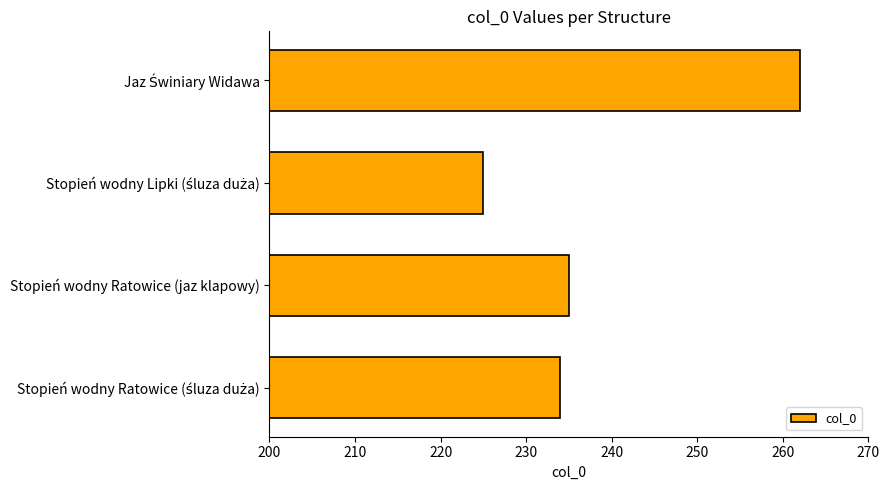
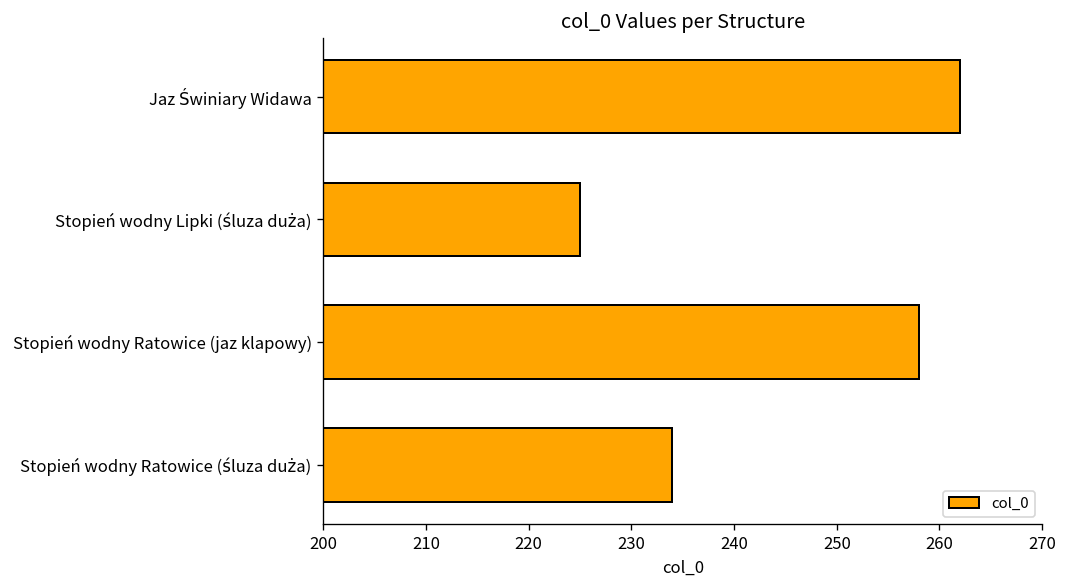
Stopień wodny Ratowice (jaz klapowy): 235 -> 258
